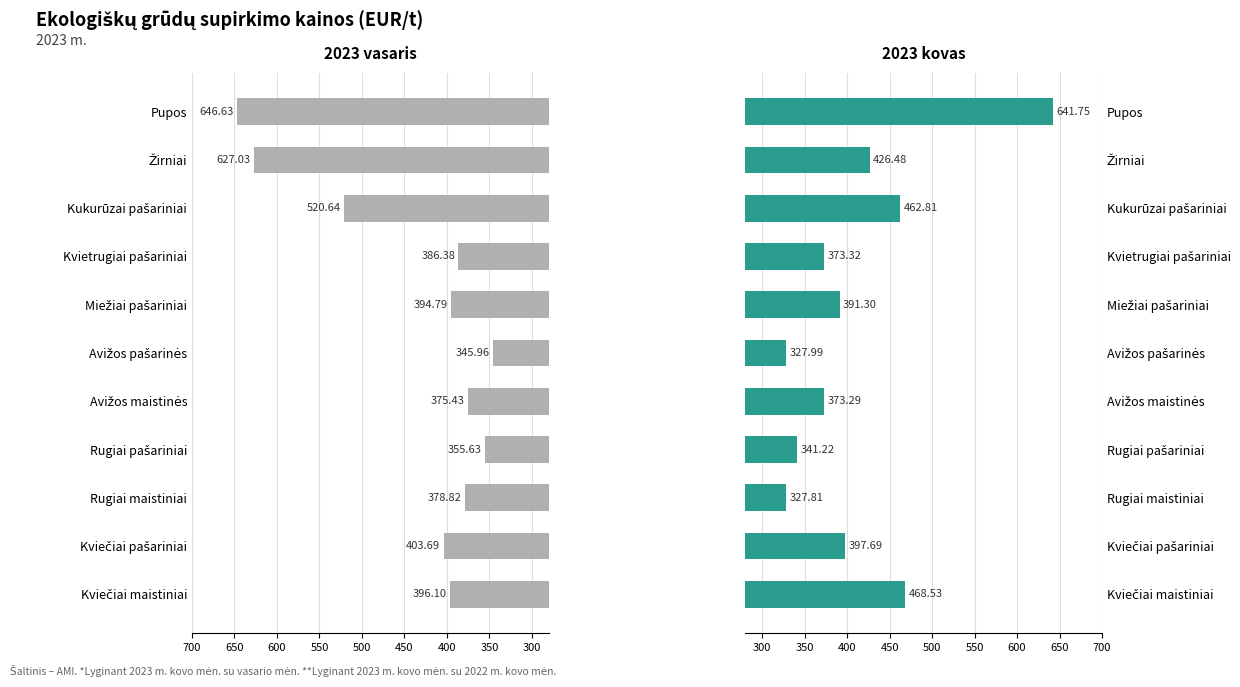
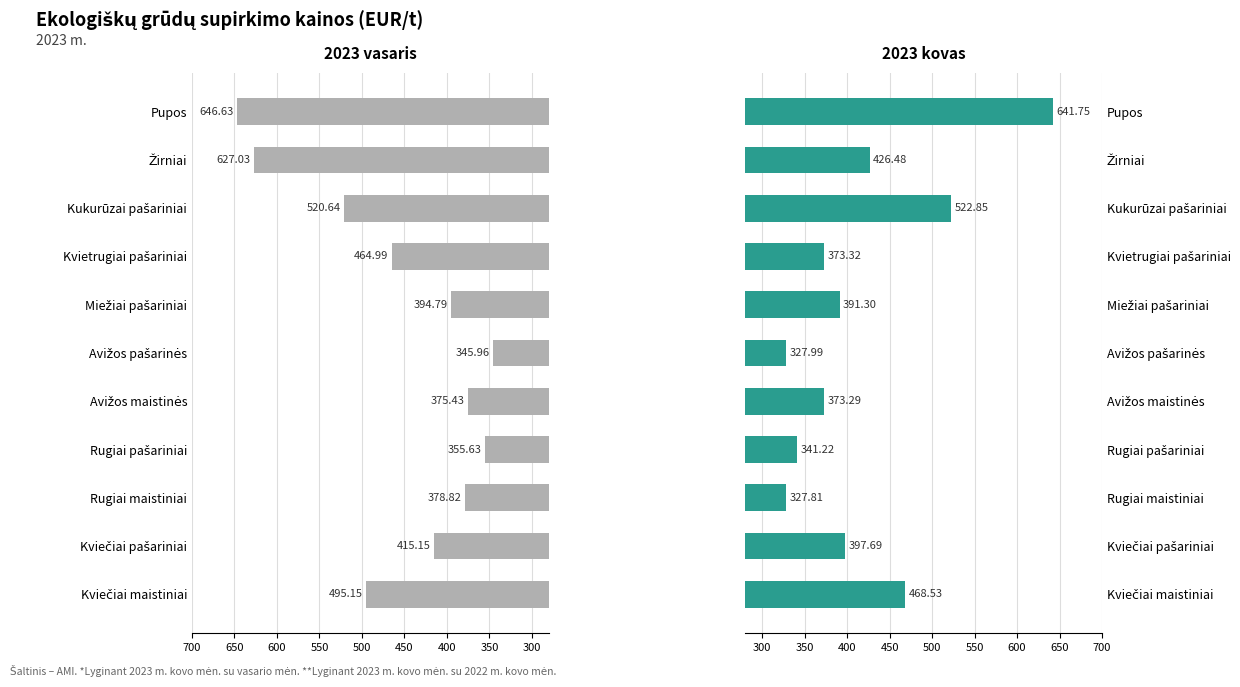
2023 vasaris, Kvietrugiai pašariniai: 386.38 -> 464.99
2023 vasaris, Kviečiai pašariniai: 403.69 -> 415.15
2023 vasaris, Kviečiai maistiniai: 396.10 -> 495.15
2023 kovas, Kukurūzai pašariniai: 462.81 -> 522.85
